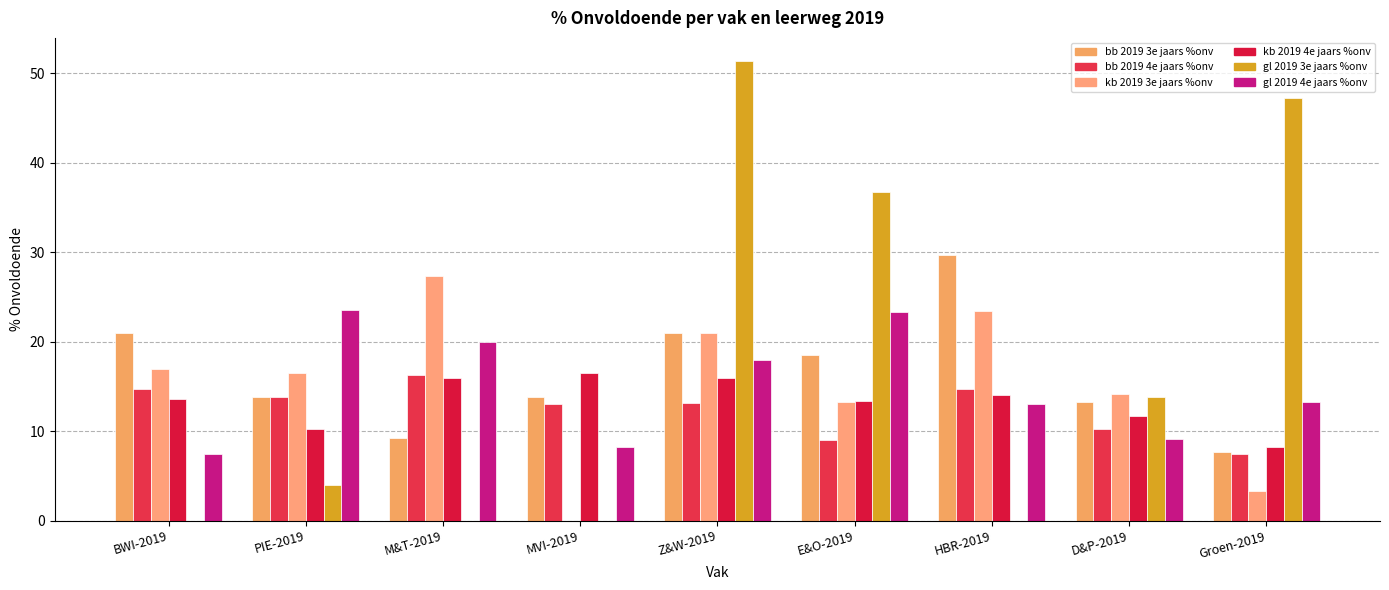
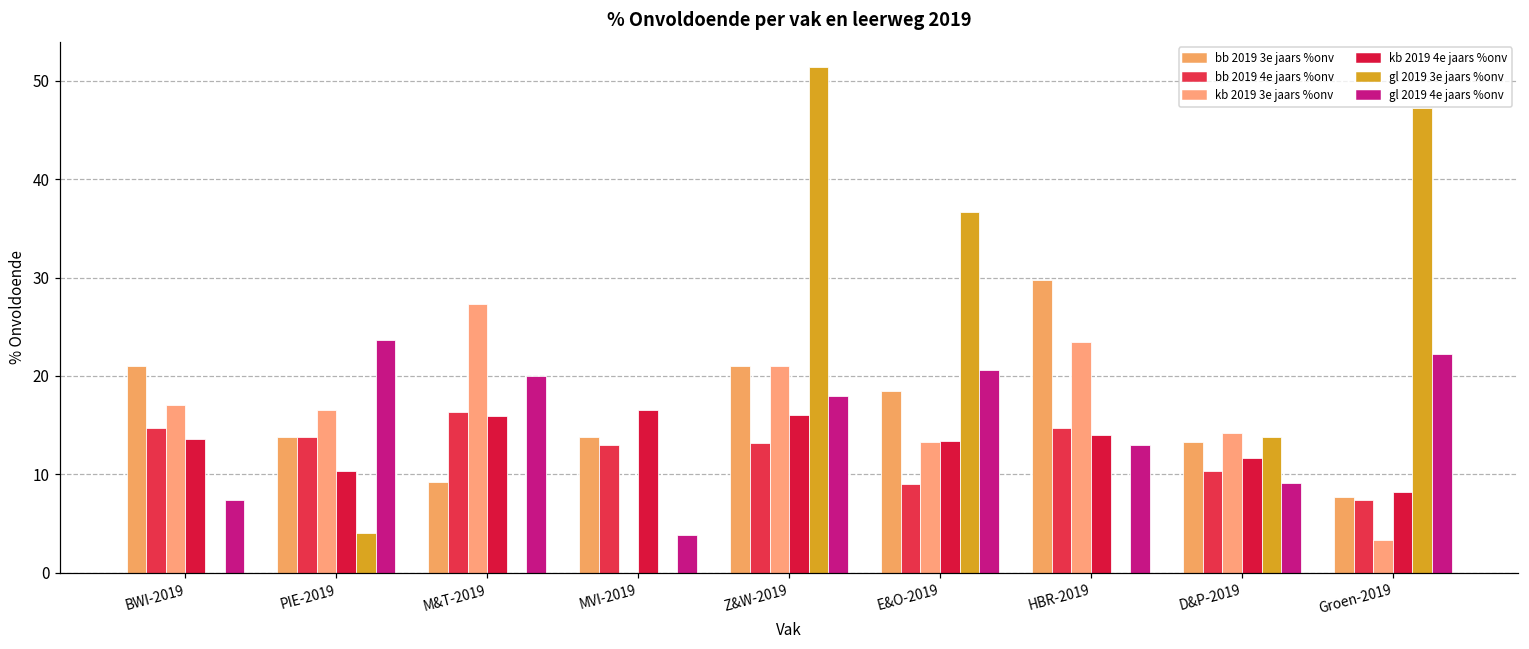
gl 2019 4e jaars %onv, MVI-2019: 8 -> 4
gl 2019 4e jaars %onv, E&O-2019: 23 -> 21
gl 2019 4e jaars %onv, Groen-2019: 13 -> 22
